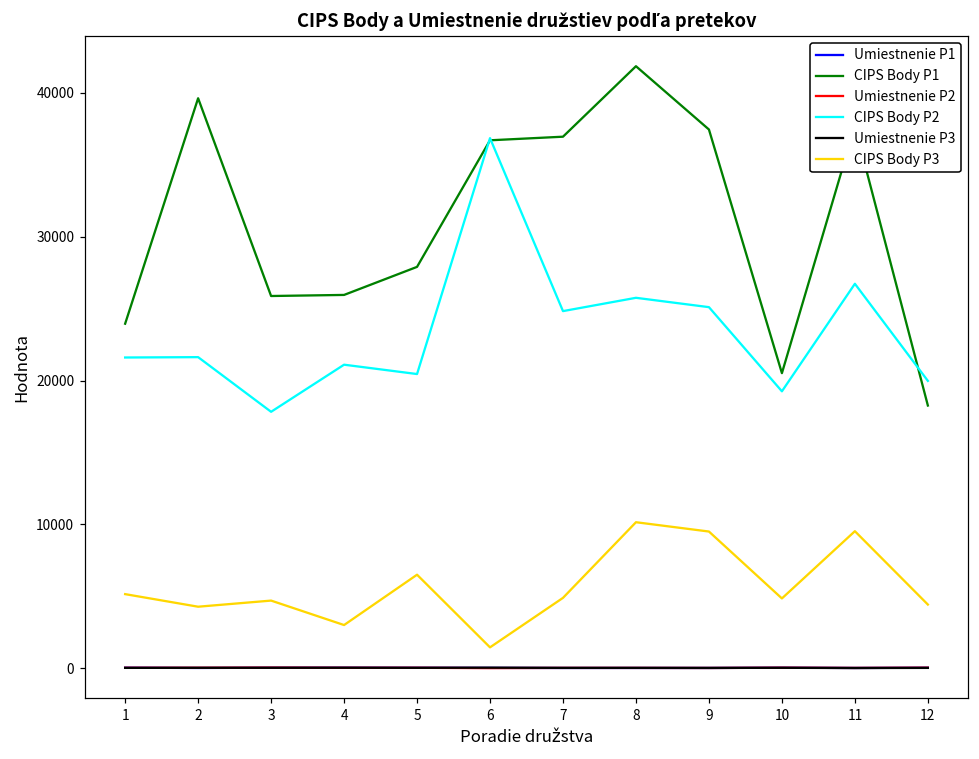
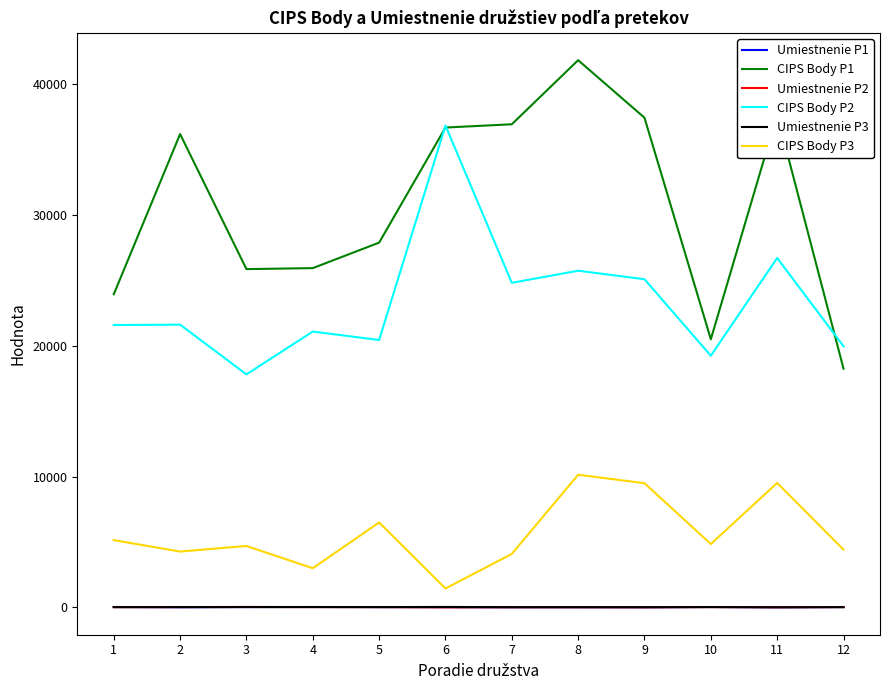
CIPS Body P1, 2: 39600 -> 36200
CIPS Body P3, 7: 4900 -> 4100
